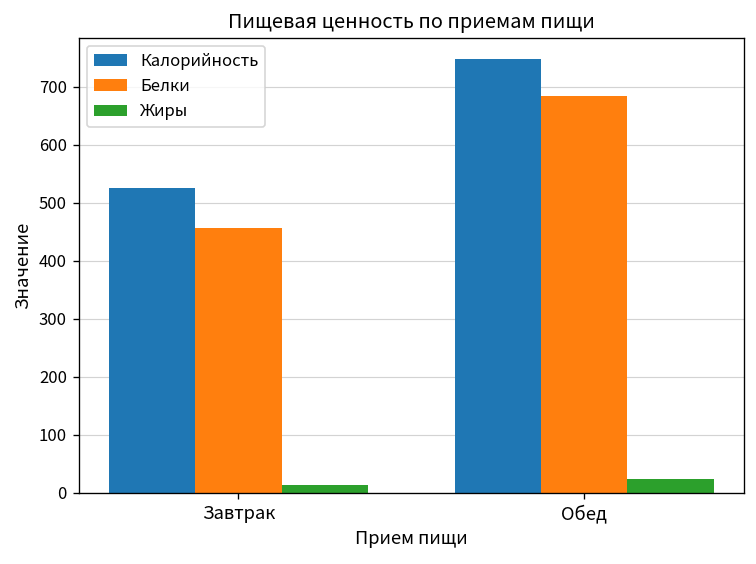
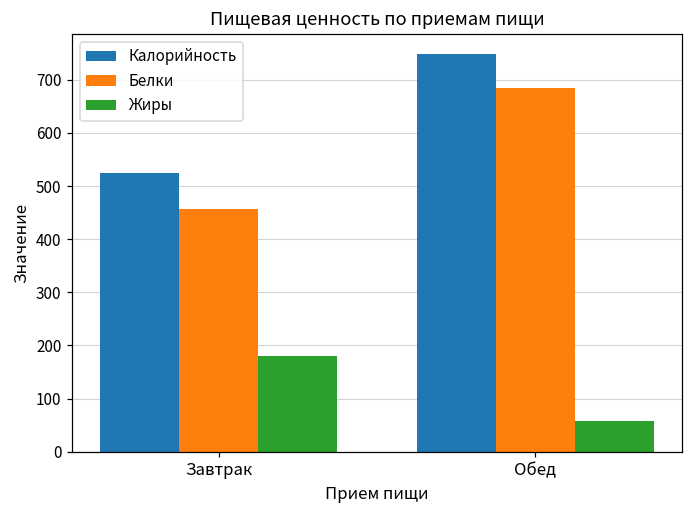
Жиры, Завтрак: 10 -> 180
Жиры, Обед: 20 -> 60
